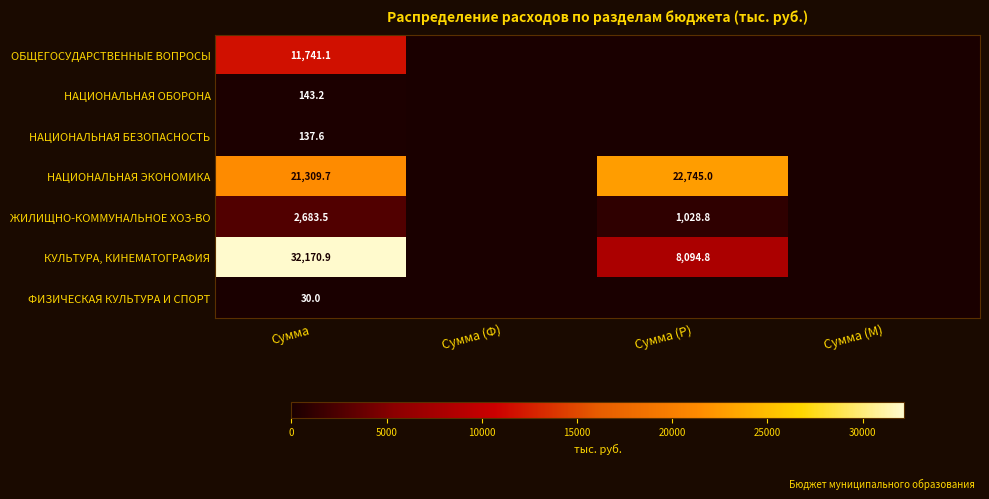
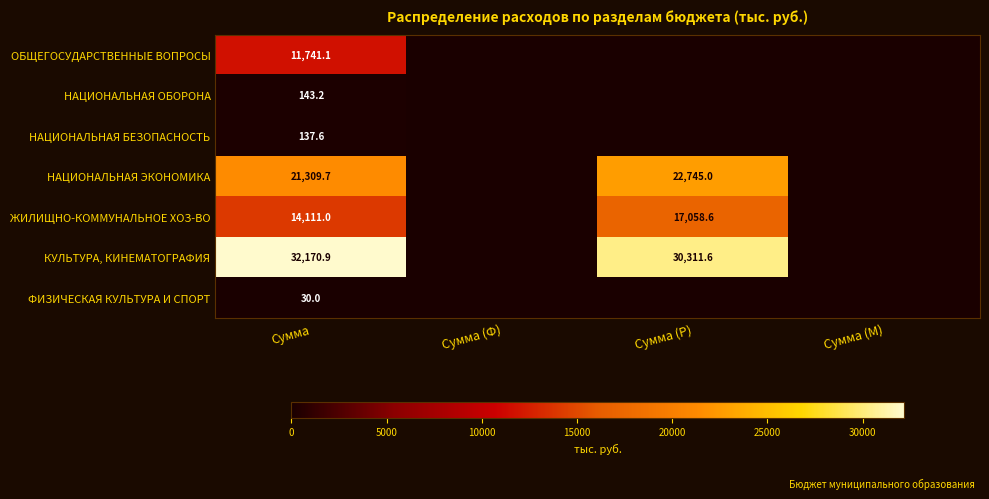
ЖИЛИЩНО-КОММУНАЛЬНОЕ ХОЗ-ВО, Сумма: 2,683.5 -> 14,111.0
ЖИЛИЩНО-КОММУНАЛЬНОЕ ХОЗ-ВО, Сумма (Р): 1,028.8 -> 17,058.6
КУЛЬТУРА, КИНЕМАТОГРАФИЯ, Сумма (Р): 8,094.8 -> 30,311.6
